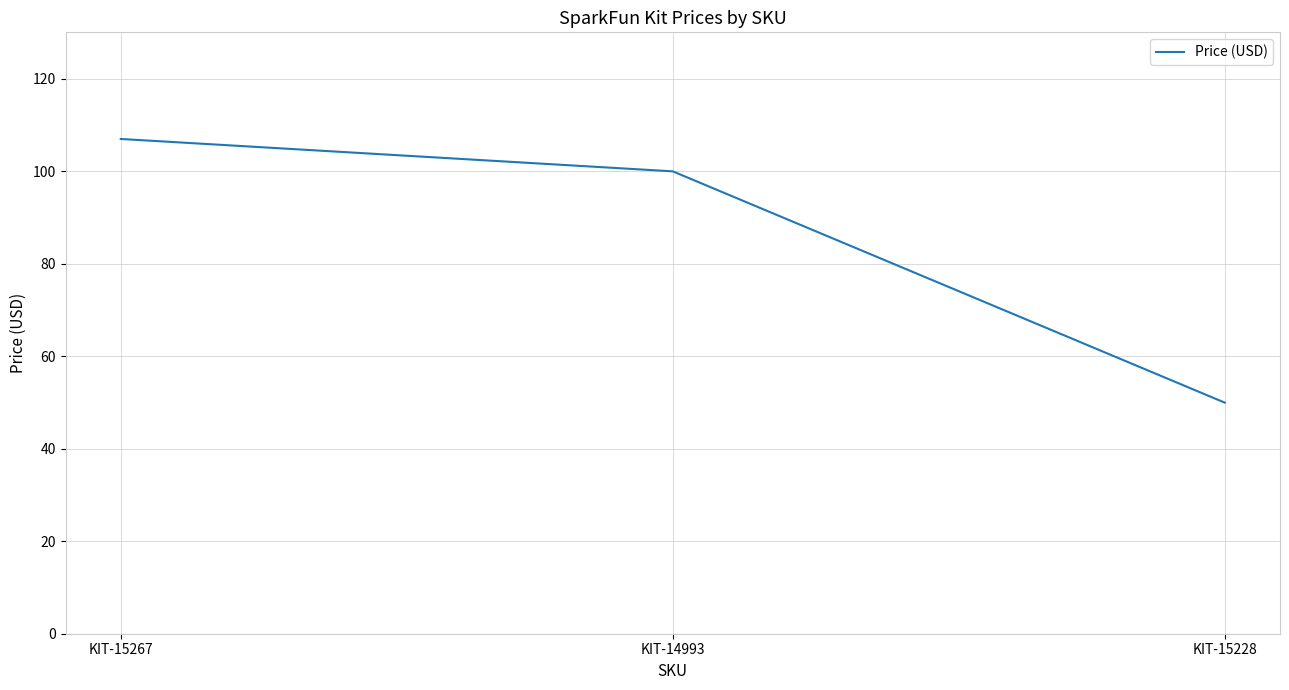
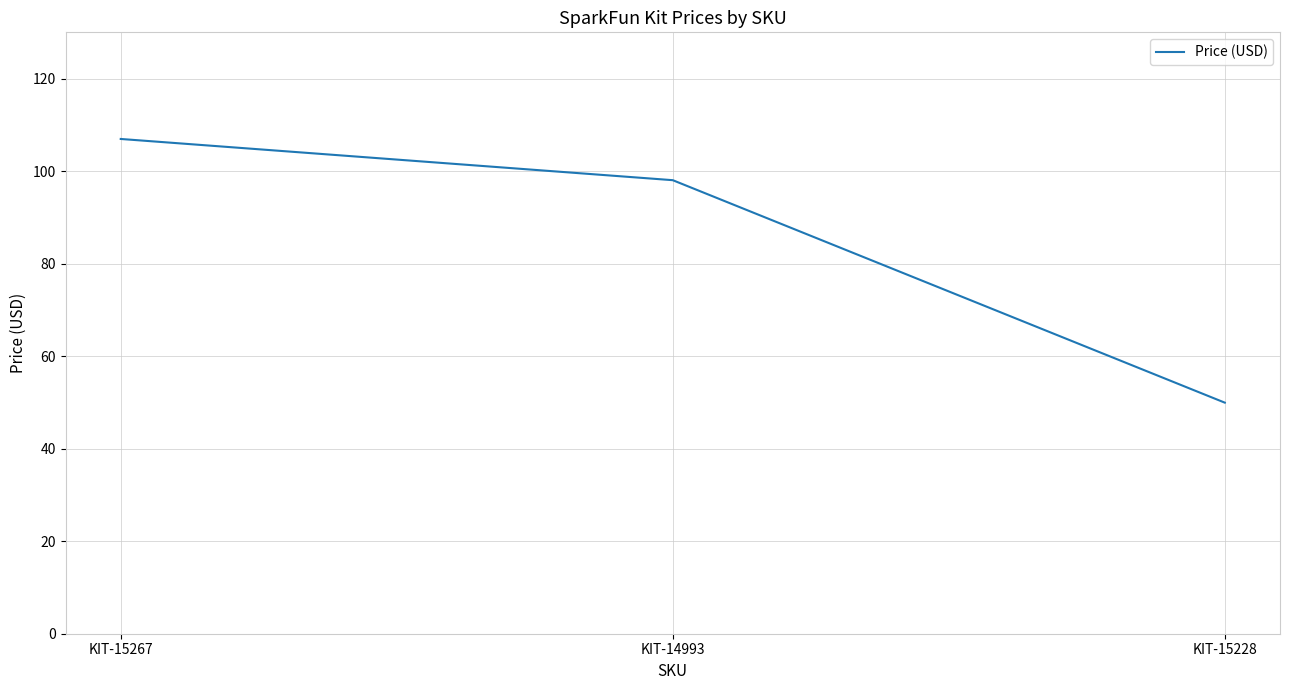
KIT-14993: 100 -> 98
